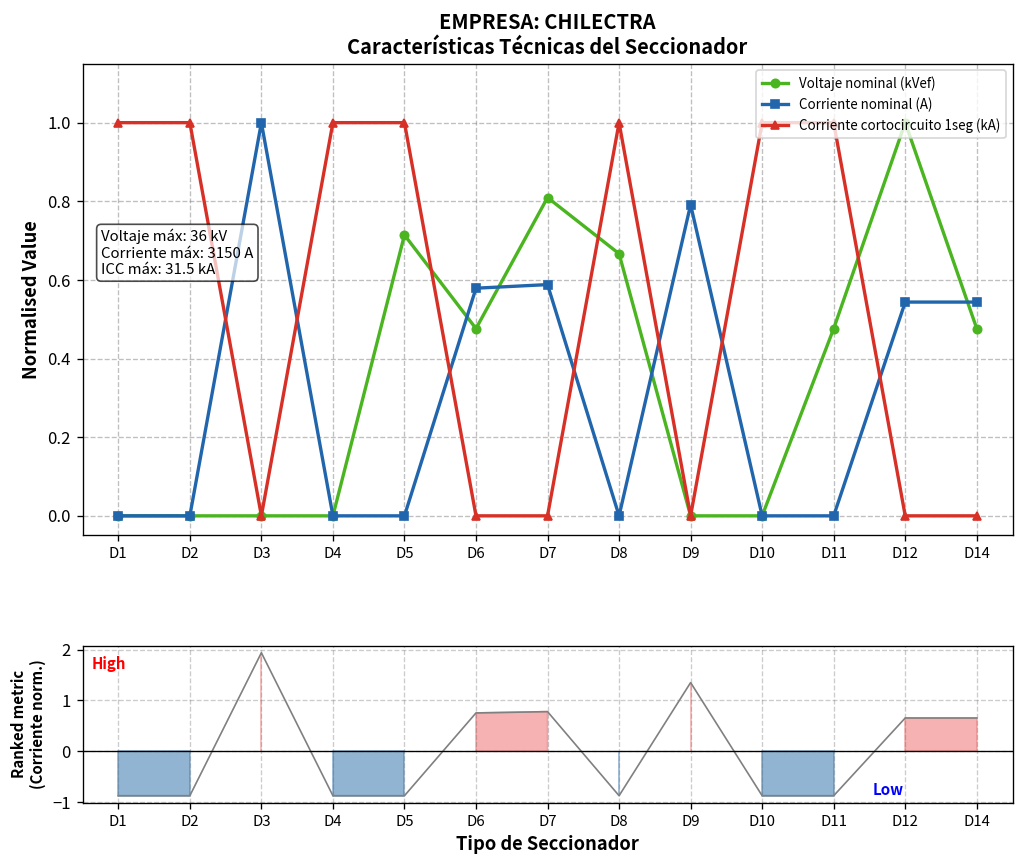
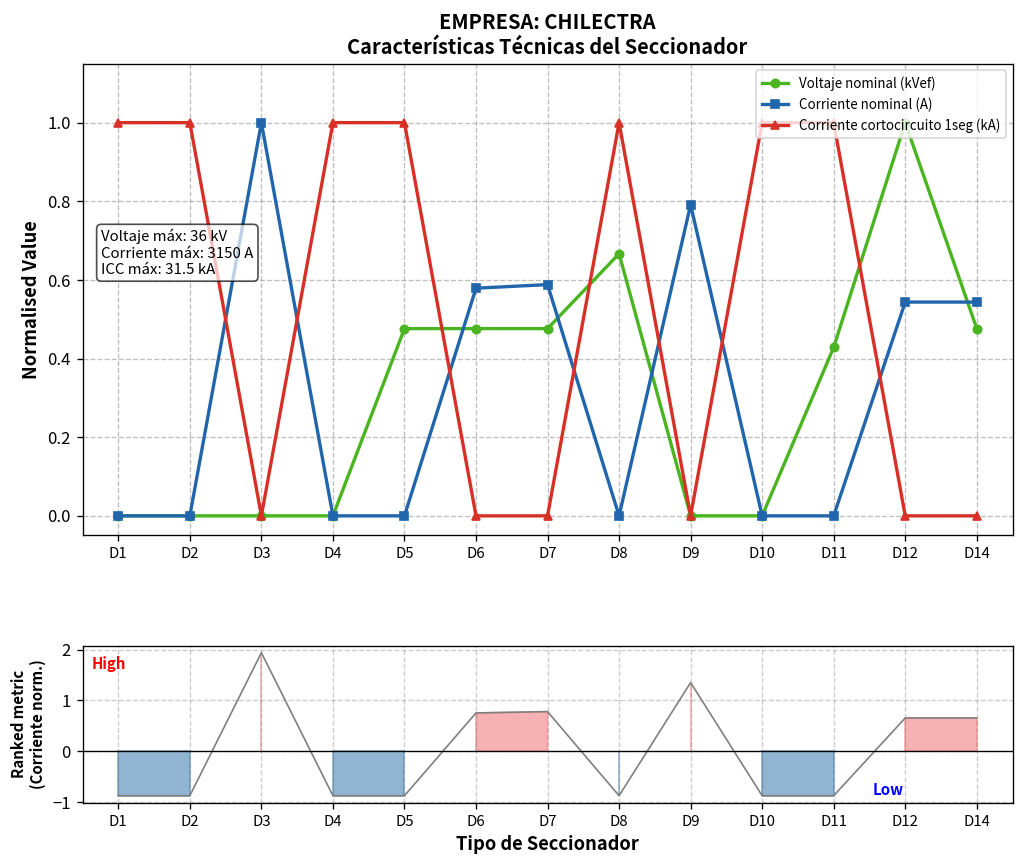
EMPRESA: CHILECTRA Características Técnicas del Seccionador, Voltaje nominal (kVef), D5: 0.71 -> 0.48
EMPRESA: CHILECTRA Características Técnicas del Seccionador, Voltaje nominal (kVef), D7: 0.81 -> 0.48
EMPRESA: CHILECTRA Características Técnicas del Seccionador, Voltaje nominal (kVef), D11: 0.48 -> 0.43
